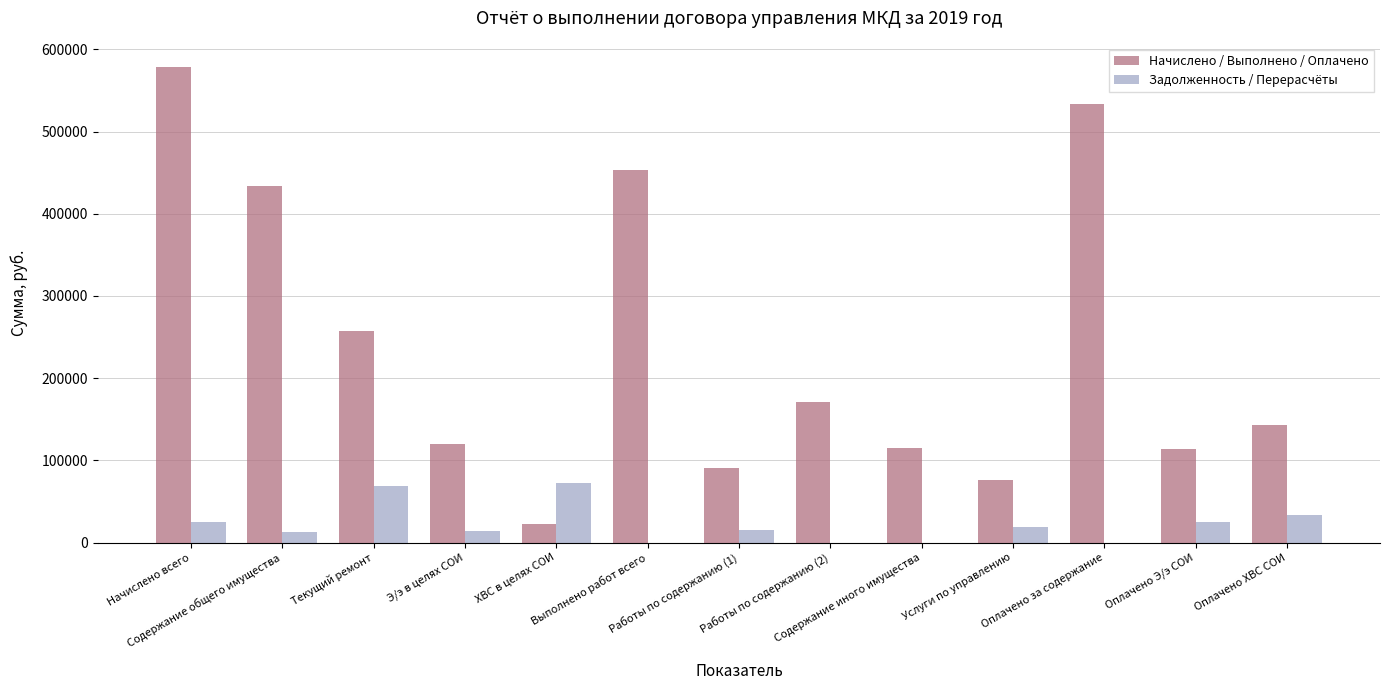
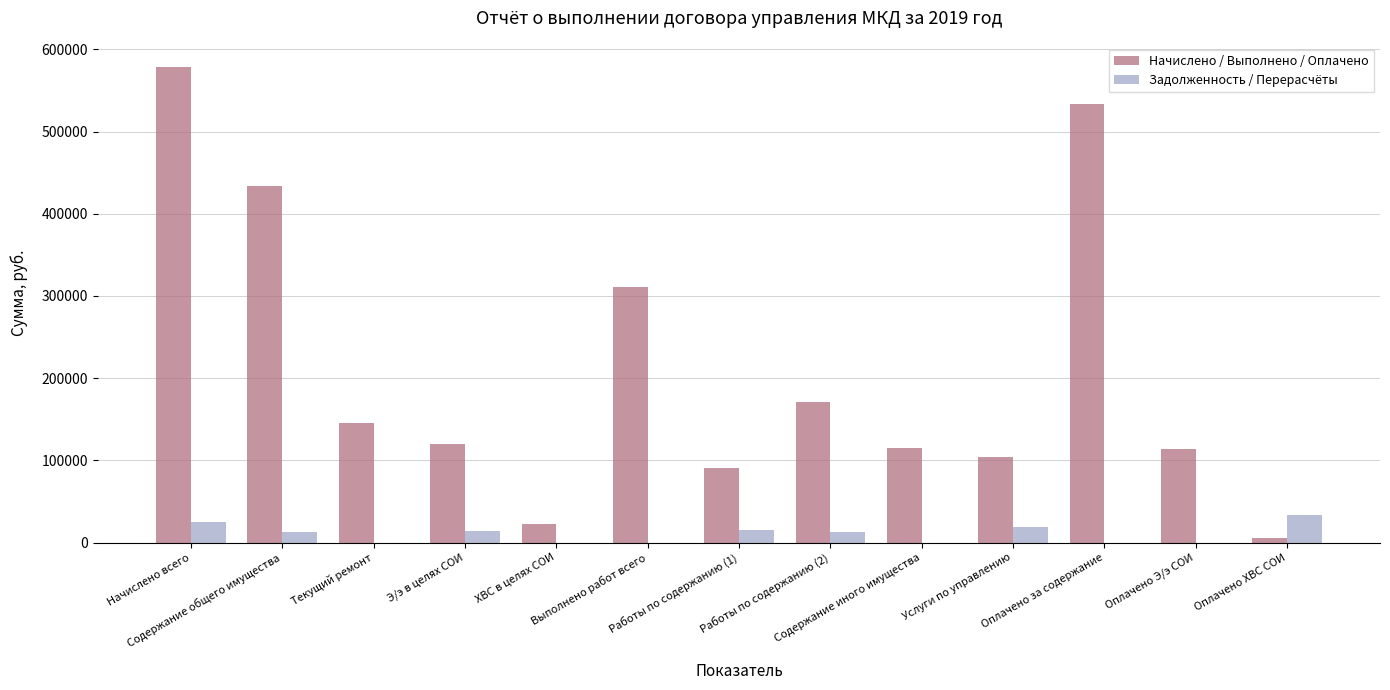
Начислено / Выполнено / Оплачено, Текущий ремонт: 260000 -> 140000
Задолженность / Перерасчёты, Текущий ремонт: 70000 -> 0
Задолженность / Перерасчёты, ХВС в целях СОИ: 70000 -> 0
Начислено / Выполнено / Оплачено, Выполнено работ всего: 450000 -> 310000
Задолженность / Перерасчёты, Работы по содержанию (2): 0 -> 10000
Начислено / Выполнено / Оплачено, Услуги по управлению: 80000 -> 100000
Задолженность / Перерасчёты, Оплачено Э/э СОИ: 20000 -> 0
Начислено / Выполнено / Оплачено, Оплачено ХВС СОИ: 140000 -> 10000
